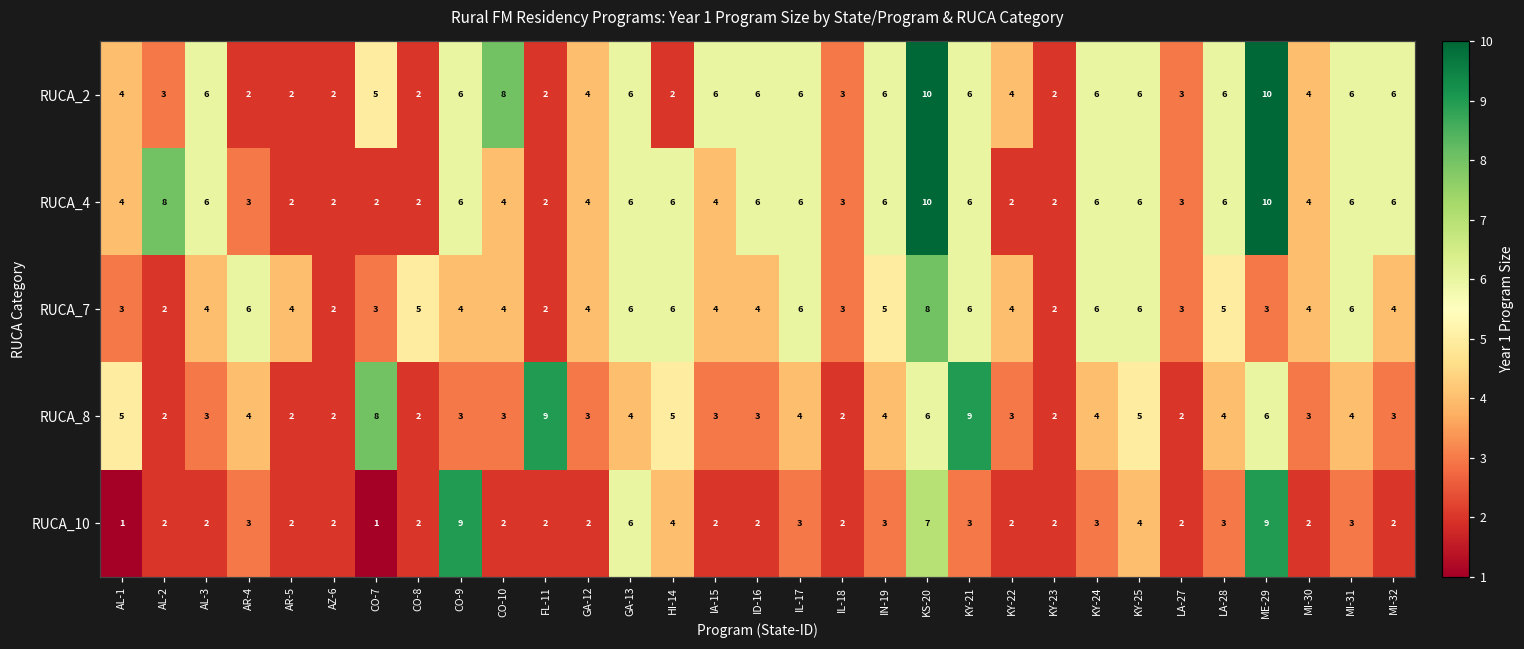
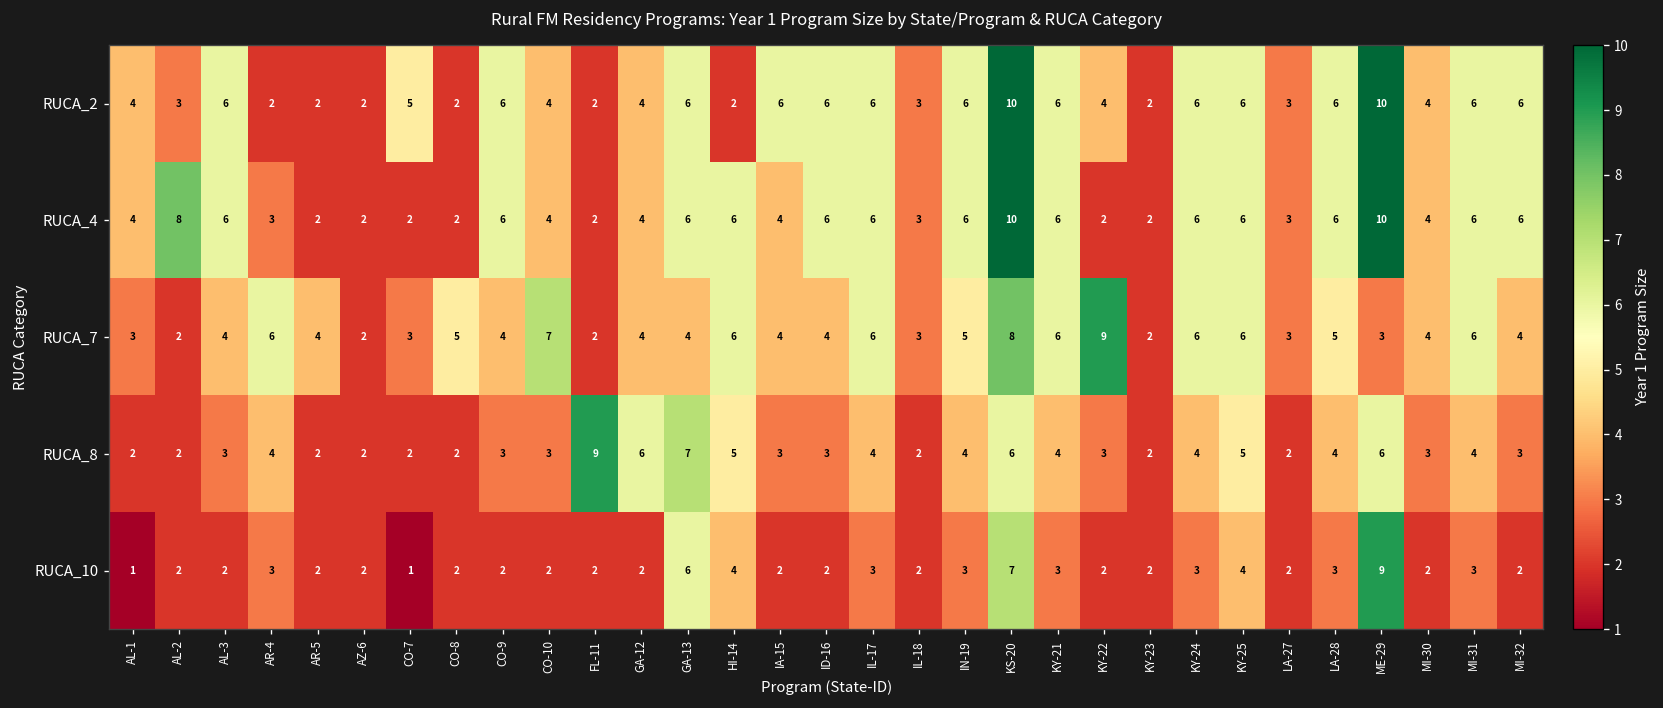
RUCA_2, CO-10: 8 -> 4
RUCA_7, CO-10: 4 -> 7
RUCA_7, GA-13: 6 -> 4
RUCA_7, KY-22: 4 -> 9
RUCA_8, AL-1: 5 -> 2
RUCA_8, CO-7: 8 -> 2
RUCA_8, GA-12: 3 -> 6
RUCA_8, GA-13: 4 -> 7
RUCA_8, KY-21: 9 -> 4
RUCA_10, CO-9: 9 -> 2
